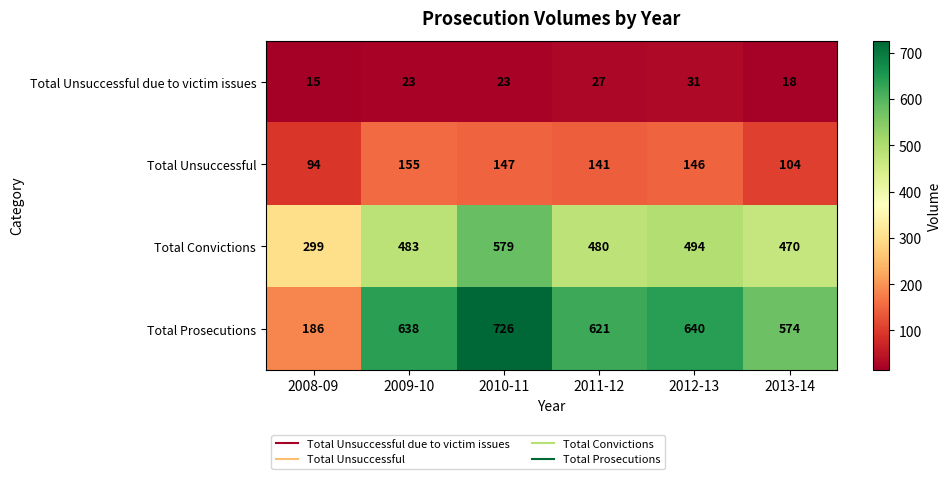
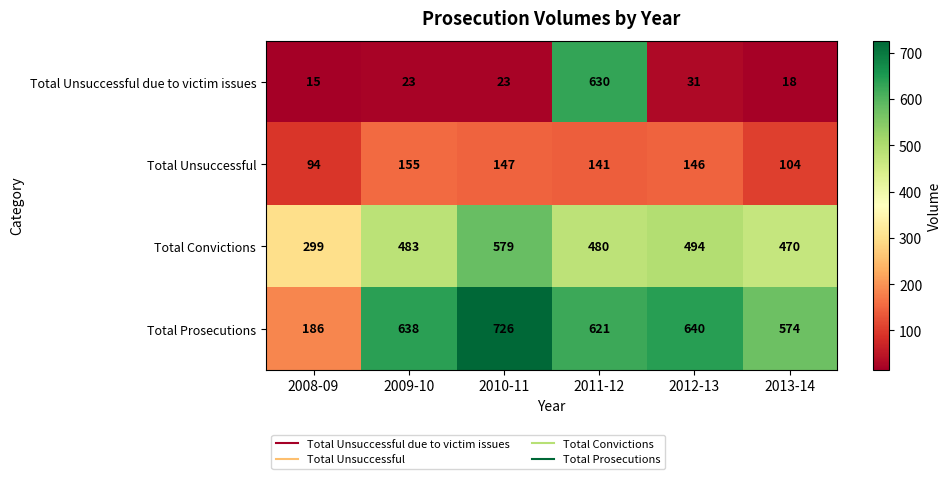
Total Unsuccessful due to victim issues, 2011-12: 27 -> 630
